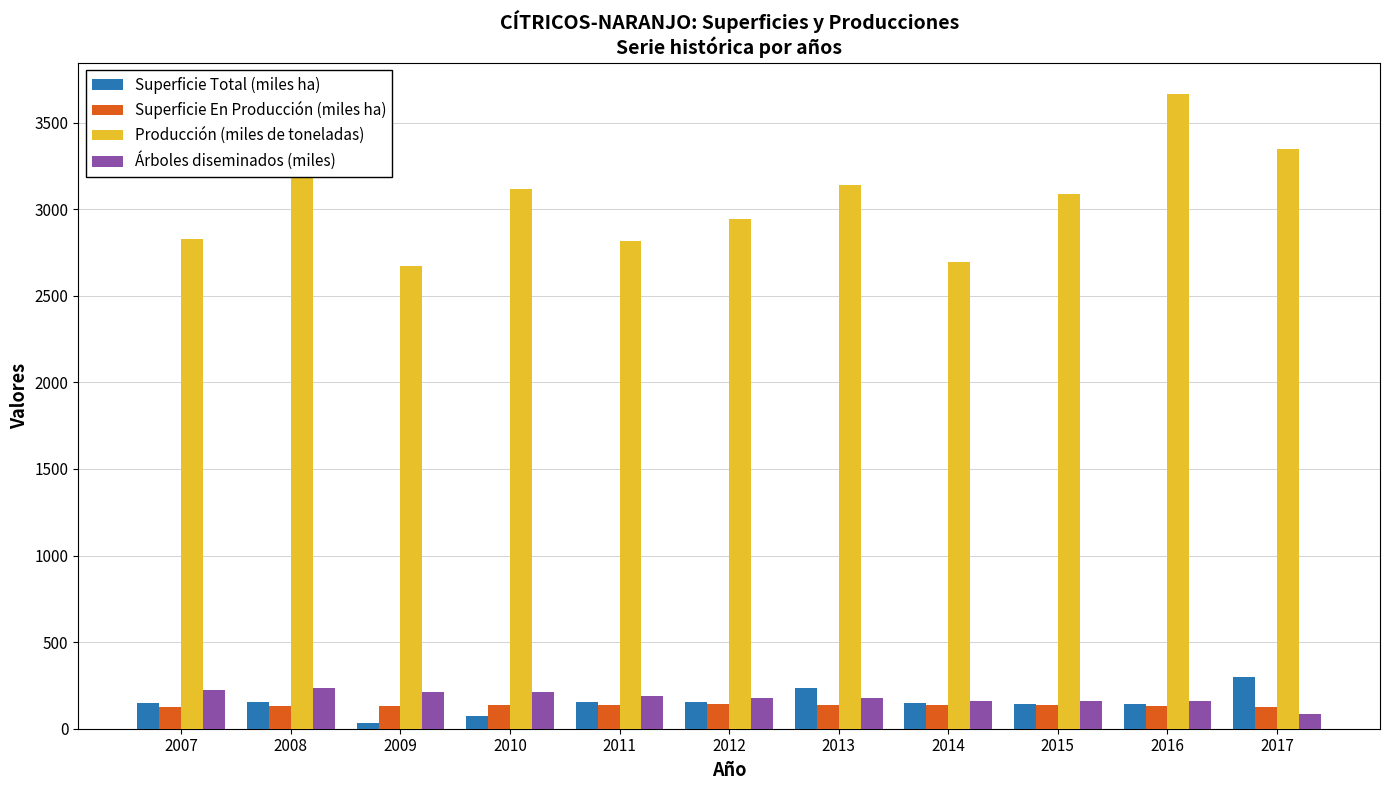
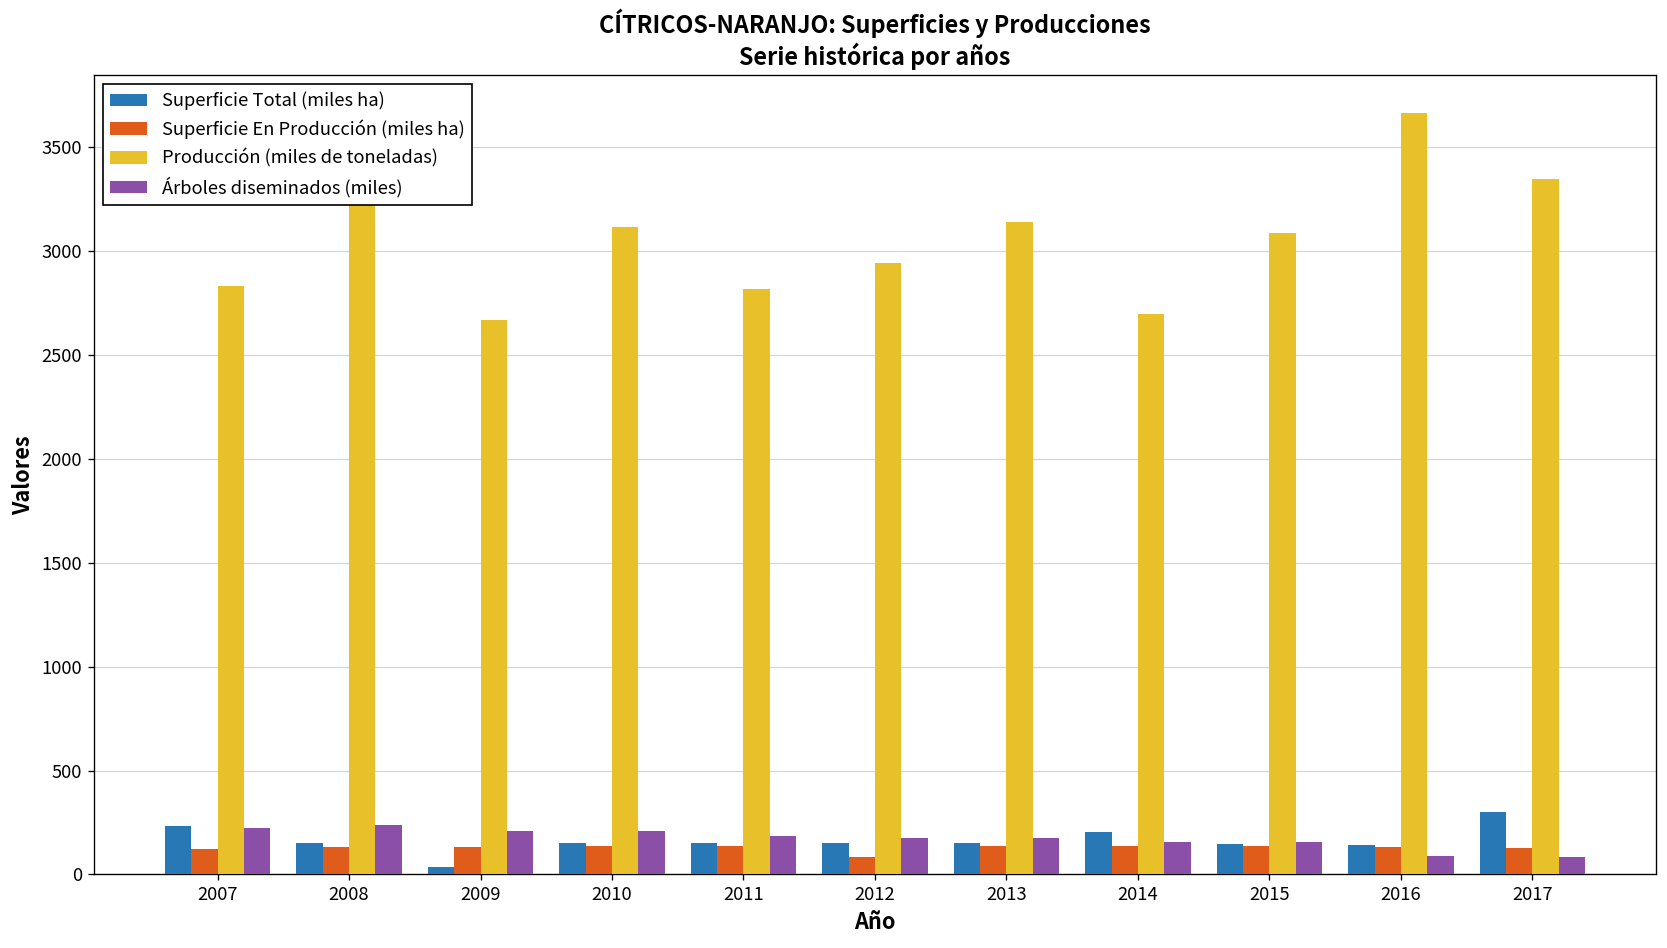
Superficie Total (miles ha), 2007: 150 -> 230
Superficie Total (miles ha), 2010: 80 -> 150
Superficie En Producción (miles ha), 2012: 140 -> 90
Superficie Total (miles ha), 2013: 230 -> 150
Superficie Total (miles ha), 2014: 150 -> 200
Árboles diseminados (miles), 2016: 160 -> 90
